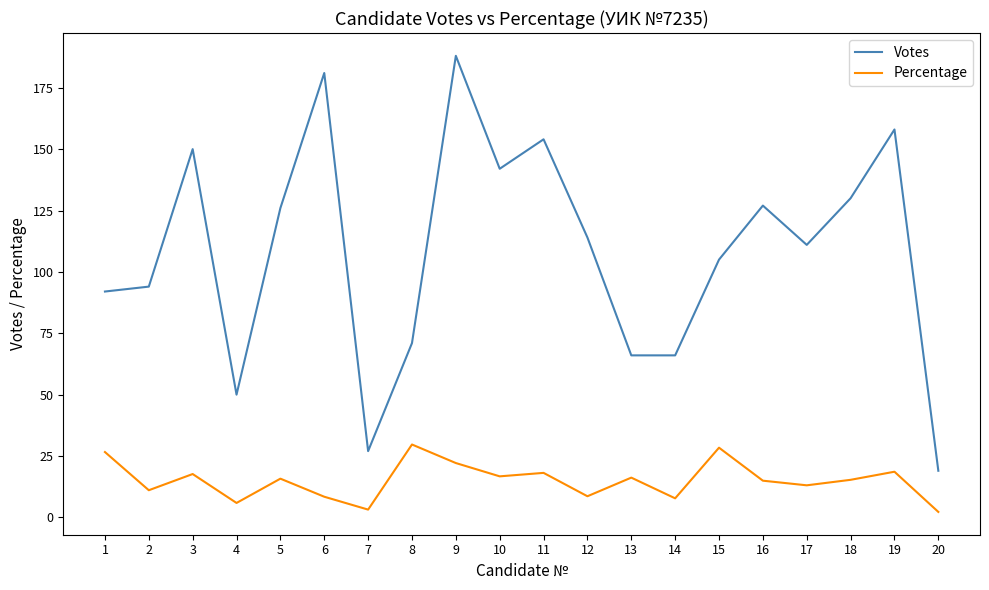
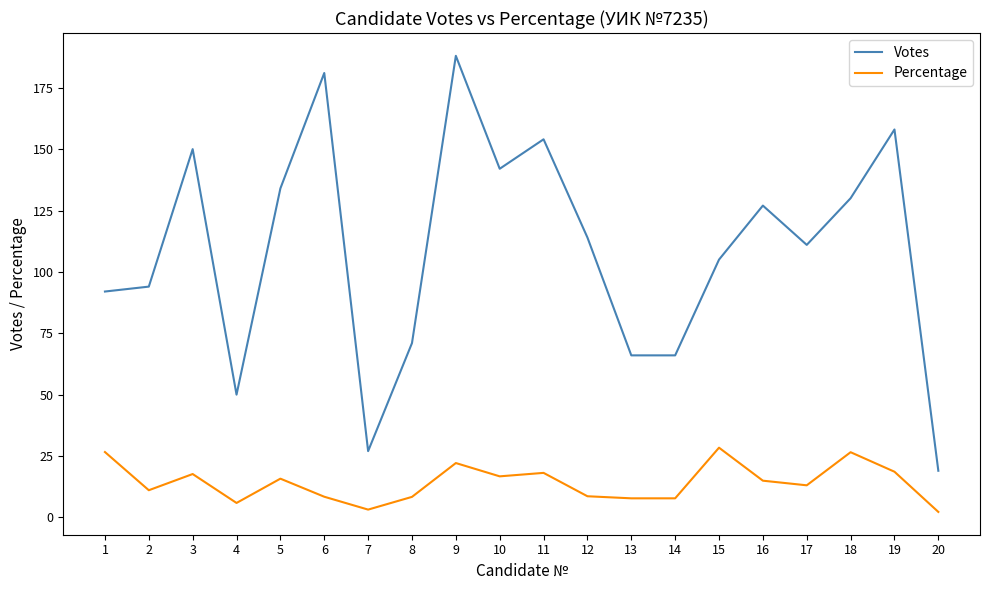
Votes, 5: 126 -> 134
Percentage, 8: 30 -> 8
Percentage, 13: 16 -> 8
Percentage, 18: 15 -> 27
